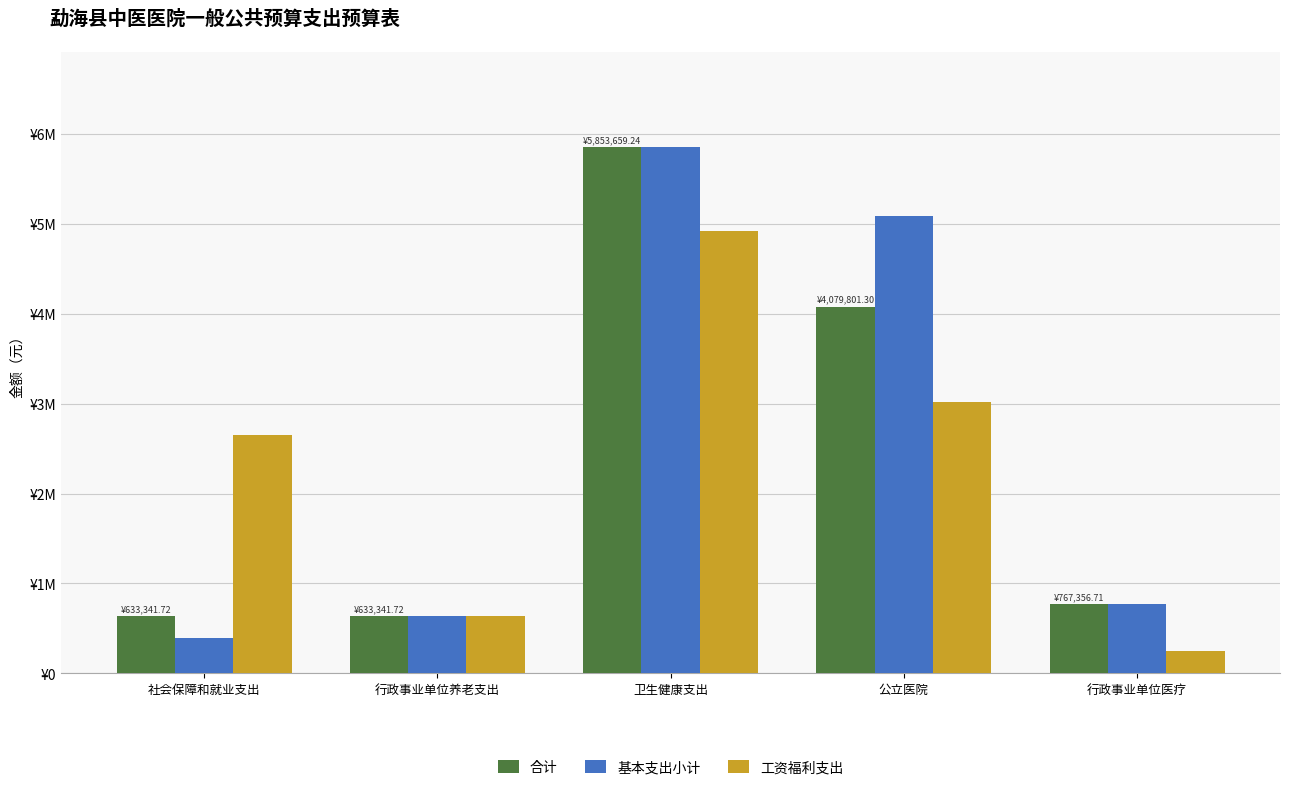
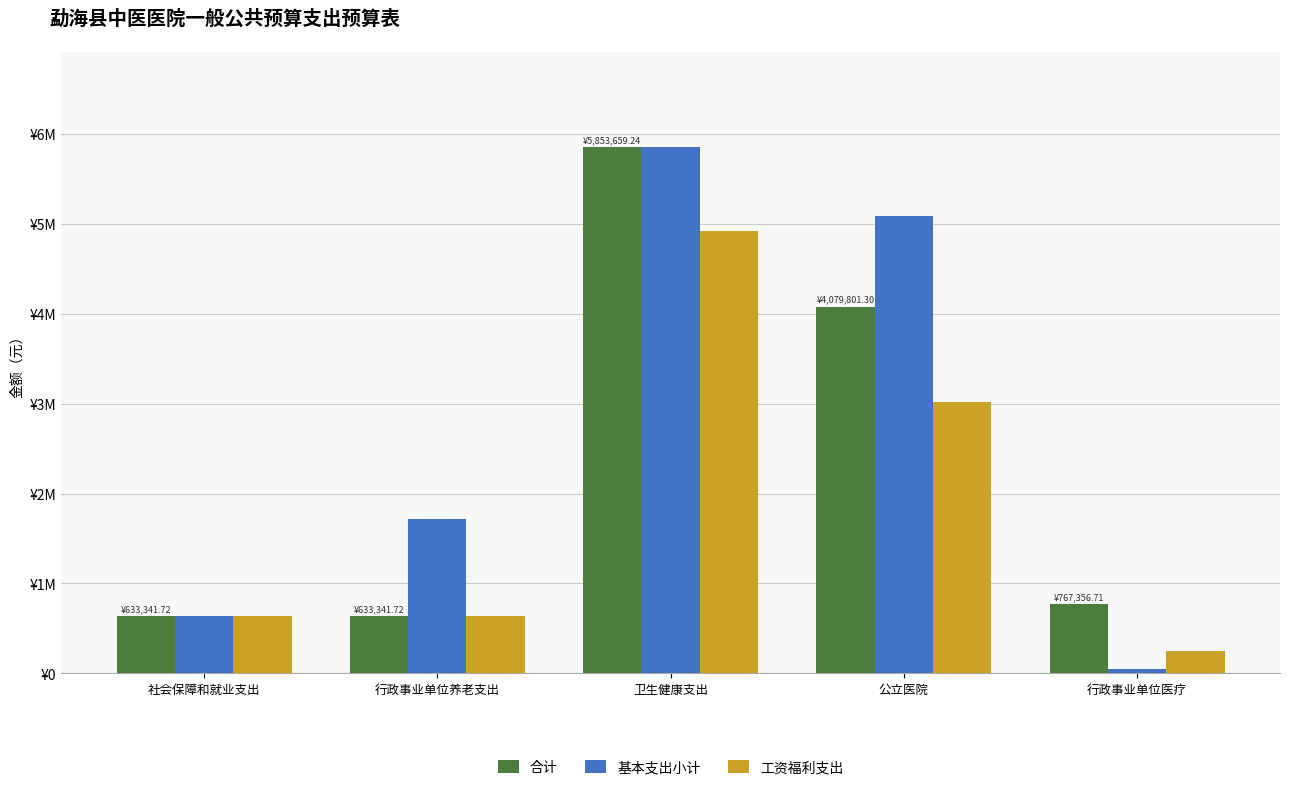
基本支出小计, 社会保障和就业支出: ¥400000 -> ¥600000
工资福利支出, 社会保障和就业支出: ¥2700000 -> ¥600000
基本支出小计, 行政事业单位养老支出: ¥600000 -> ¥1700000
基本支出小计, 行政事业单位医疗: ¥800000 -> ¥100000
